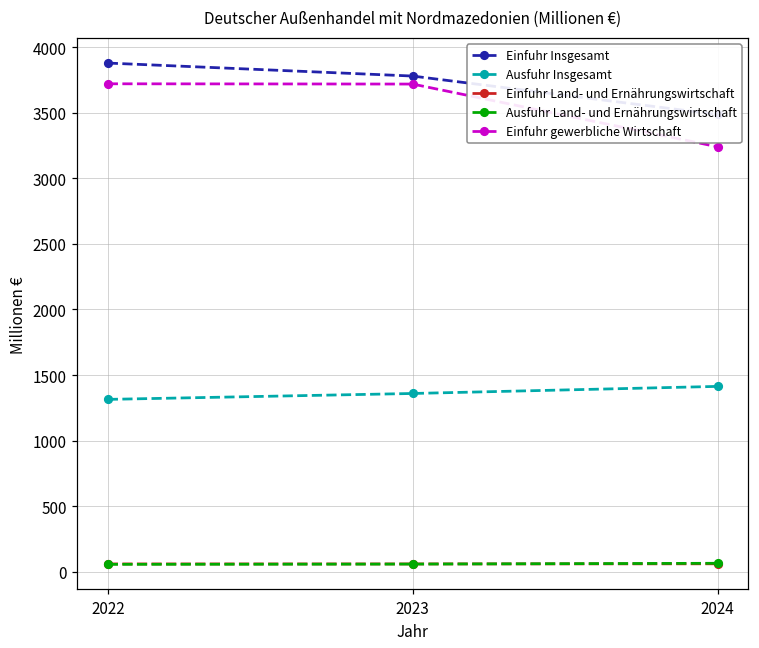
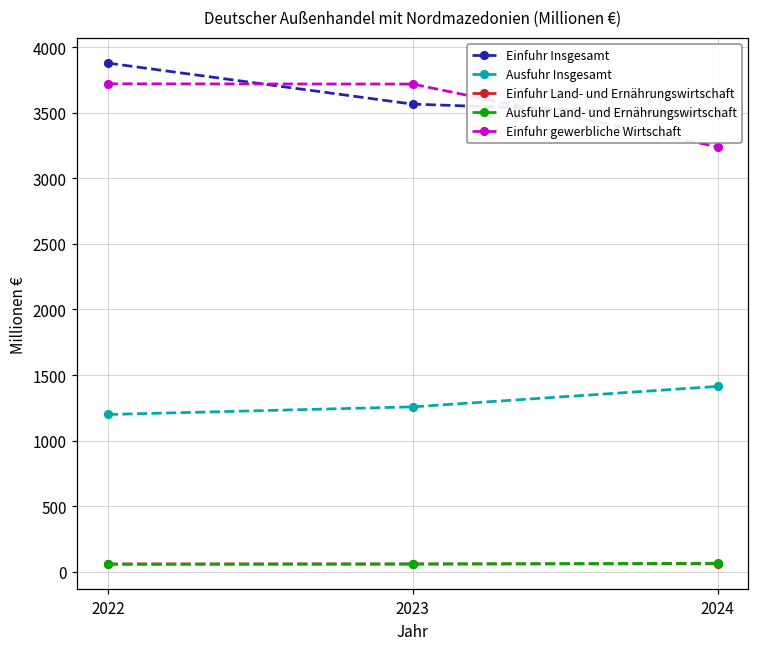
Ausfuhr Insgesamt, 2022: 1320 -> 1200
Einfuhr Insgesamt, 2023: 3780 -> 3570
Ausfuhr Insgesamt, 2023: 1360 -> 1260
